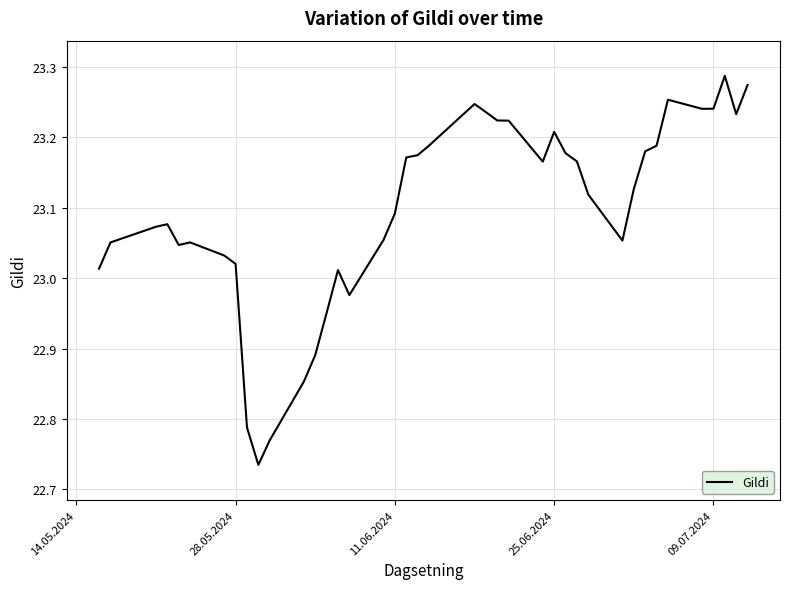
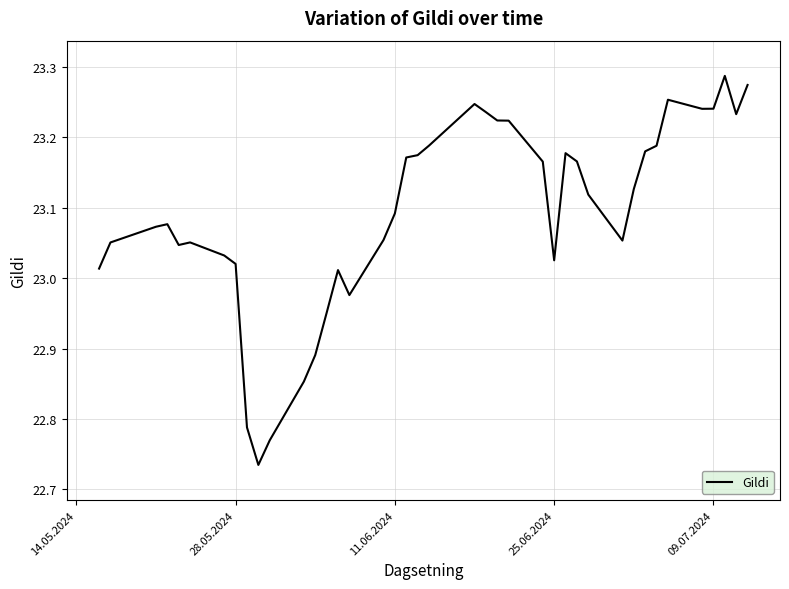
25.06.2024: 23.21 -> 23.03
